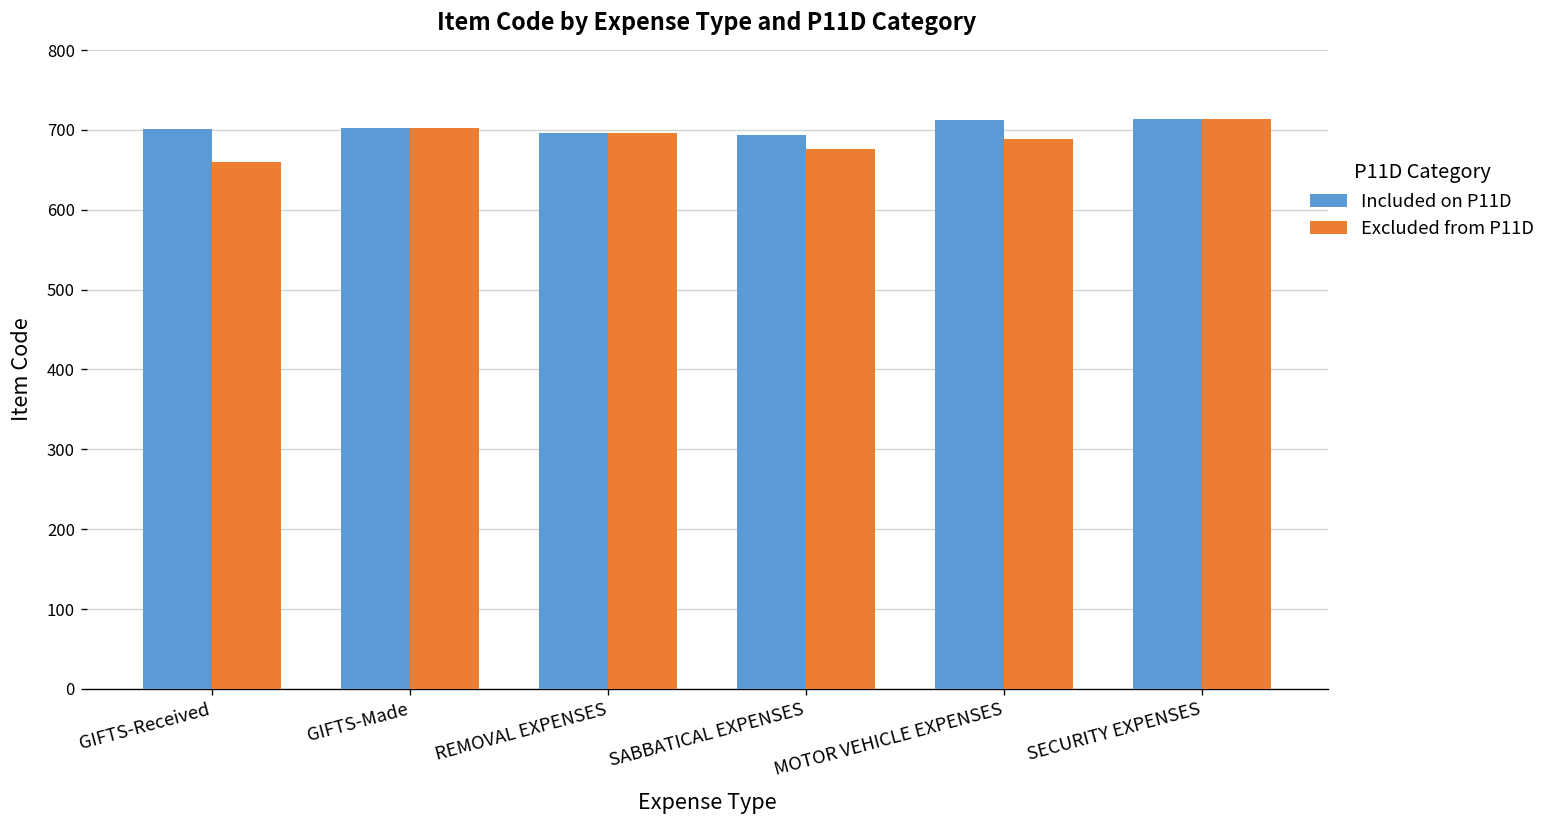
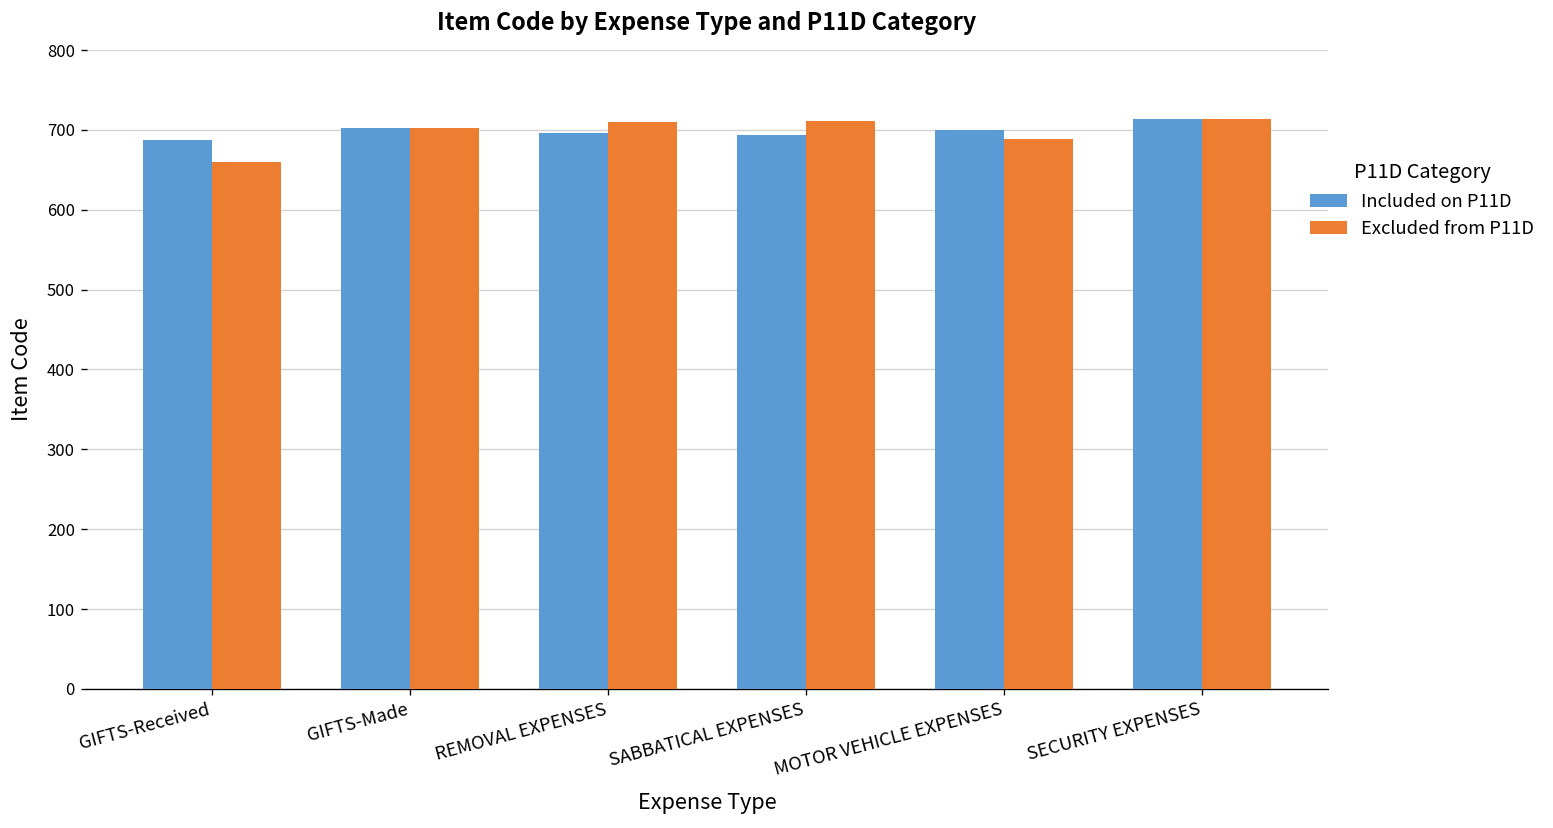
Included on P11D, GIFTS-Received: 700 -> 690
Excluded from P11D, REMOVAL EXPENSES: 700 -> 710
Excluded from P11D, SABBATICAL EXPENSES: 680 -> 710
Included on P11D, MOTOR VEHICLE EXPENSES: 710 -> 700
